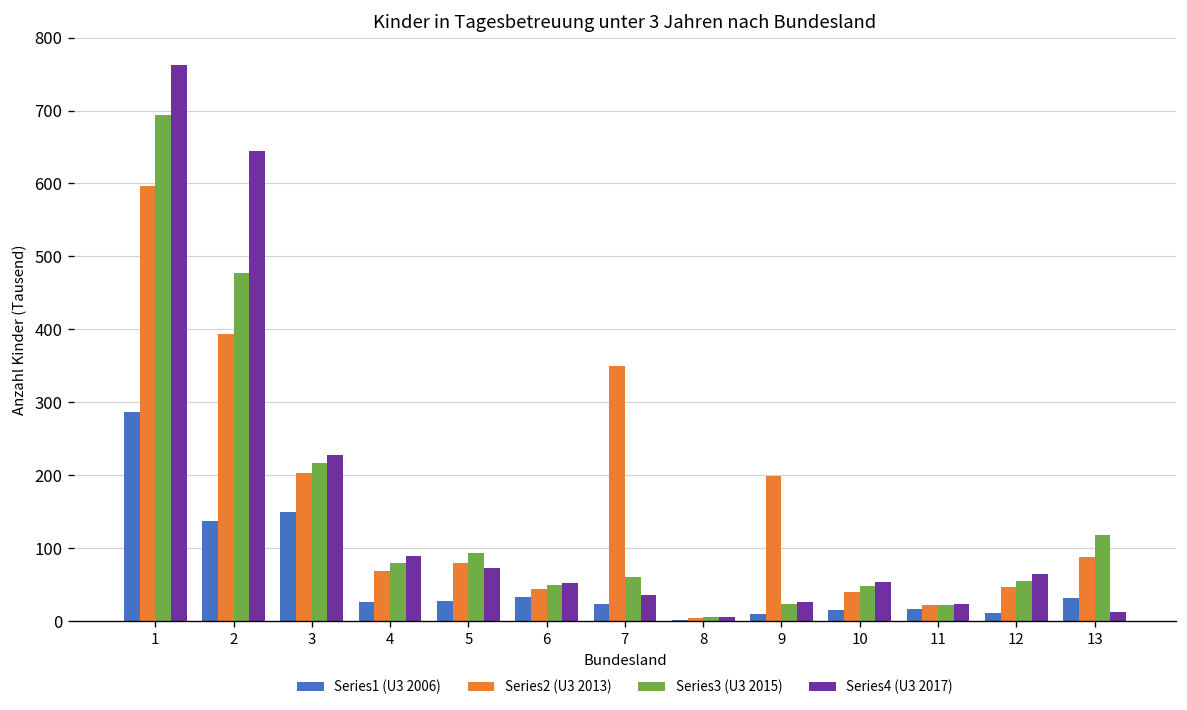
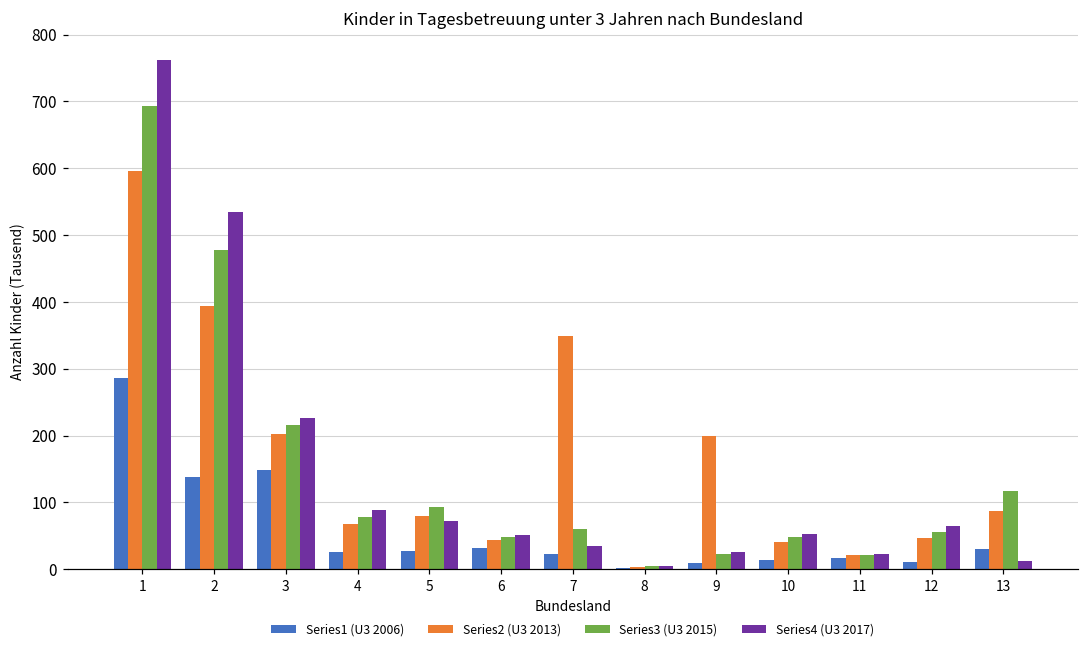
Series4 (U3 2017), 2: 640 -> 540
